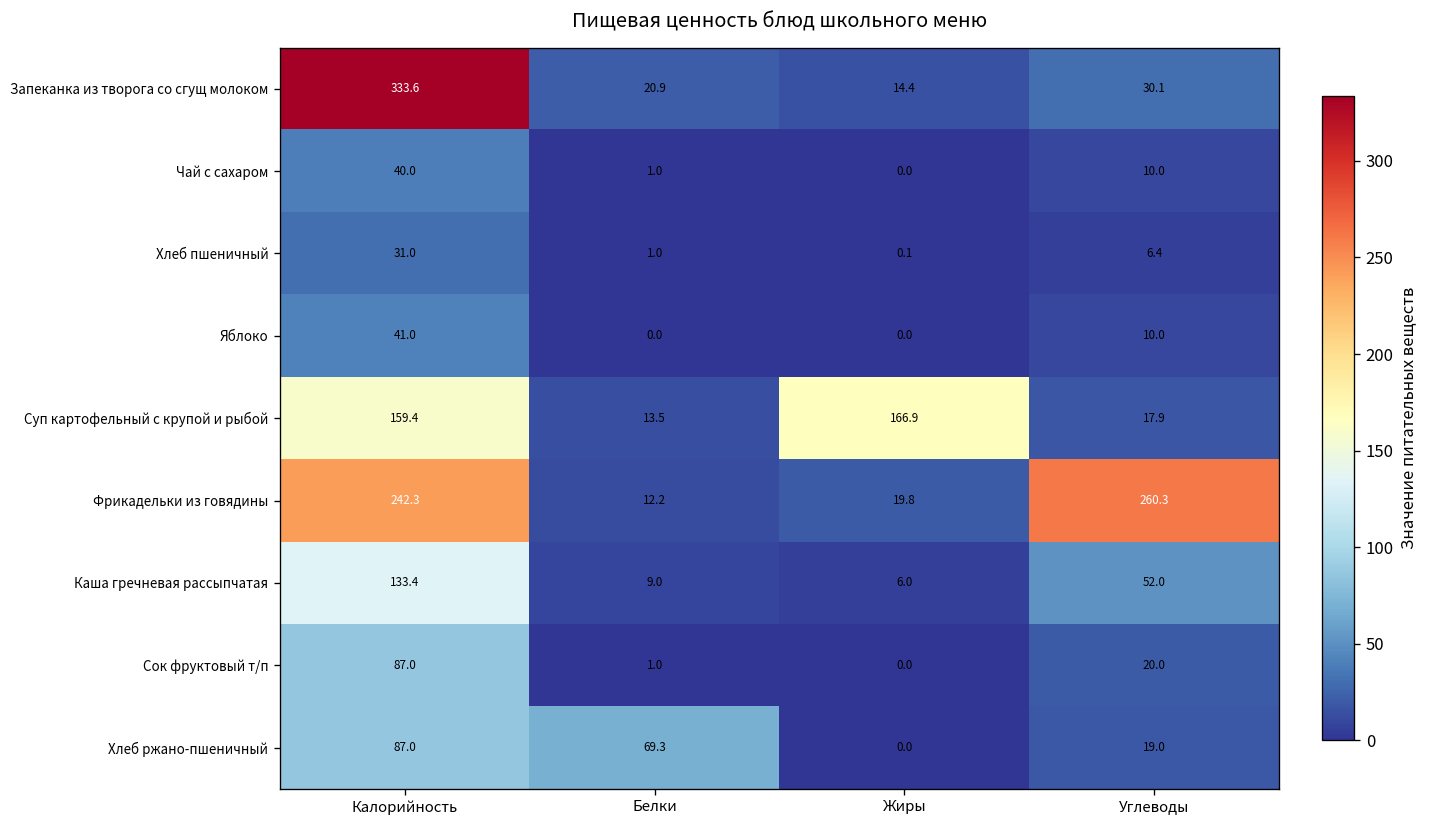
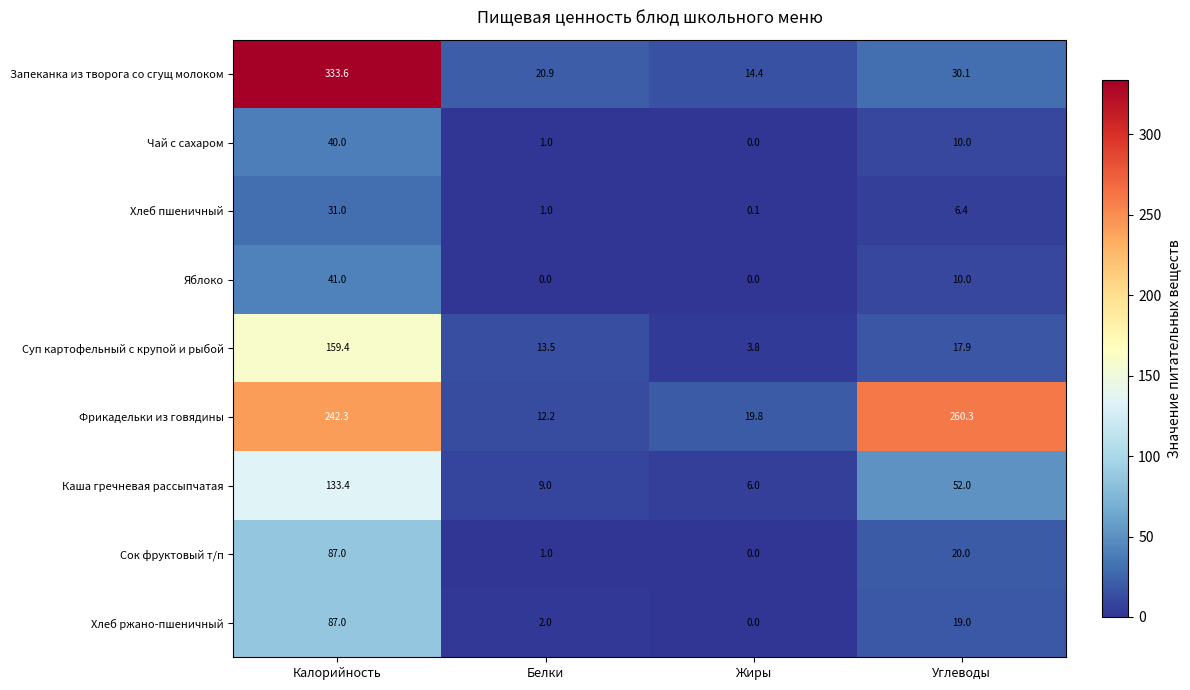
Суп картофельный с крупой и рыбой, Жиры: 166.9 -> 3.8
Хлеб ржано-пшеничный, Белки: 69.3 -> 2.0
